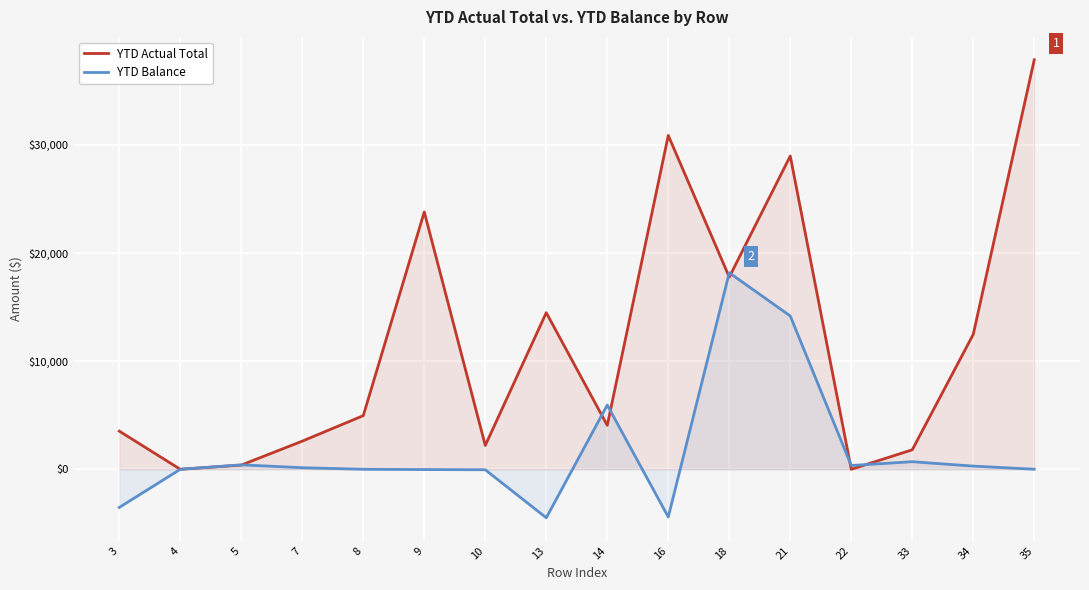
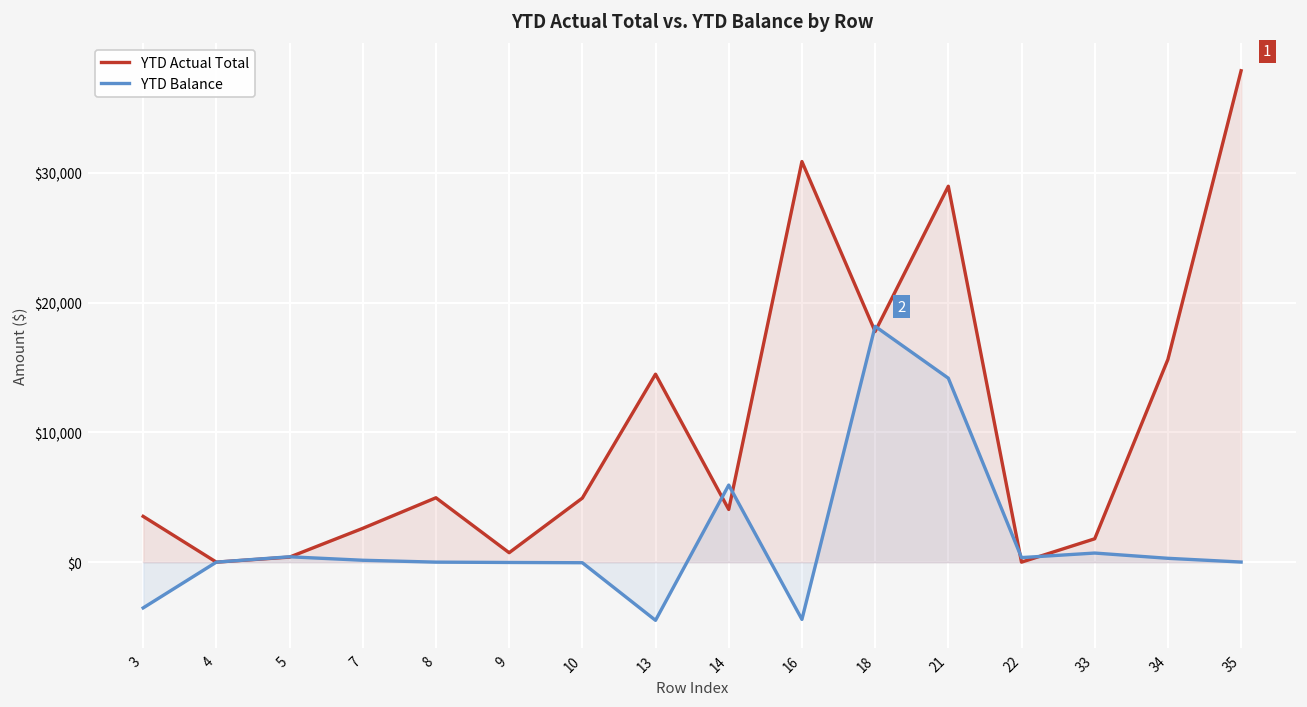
YTD Actual Total, 9: $23,800 -> $700
YTD Actual Total, 10: $2,200 -> $4,900
YTD Actual Total, 34: $12,500 -> $15,600
